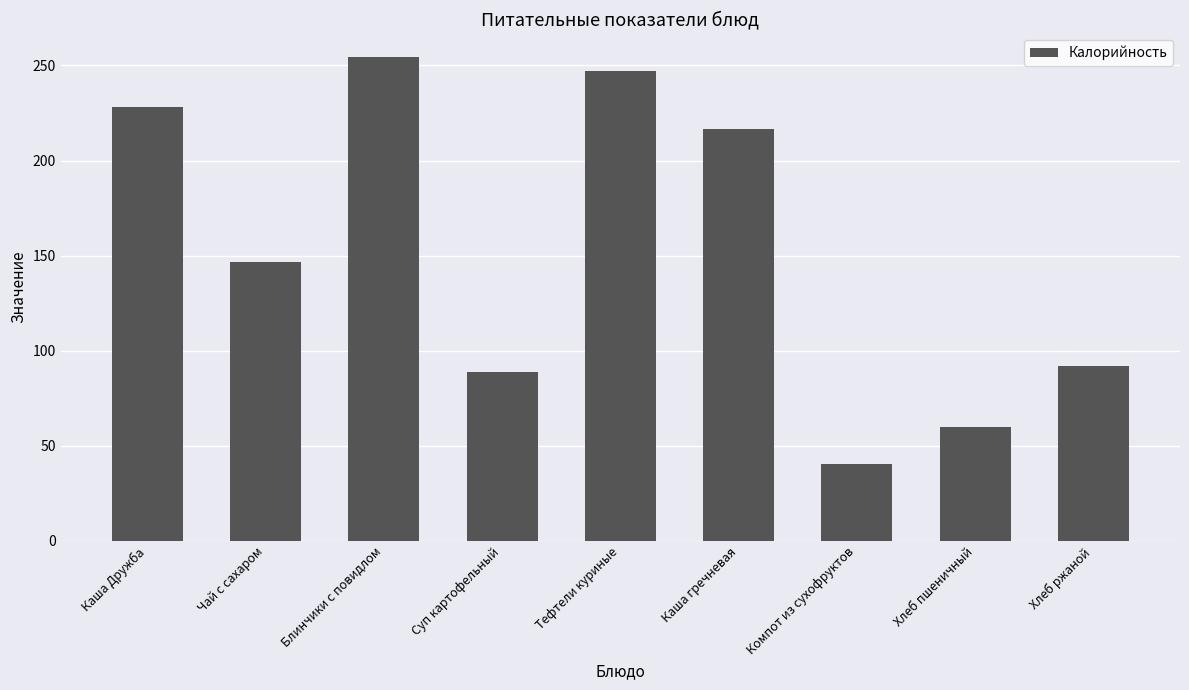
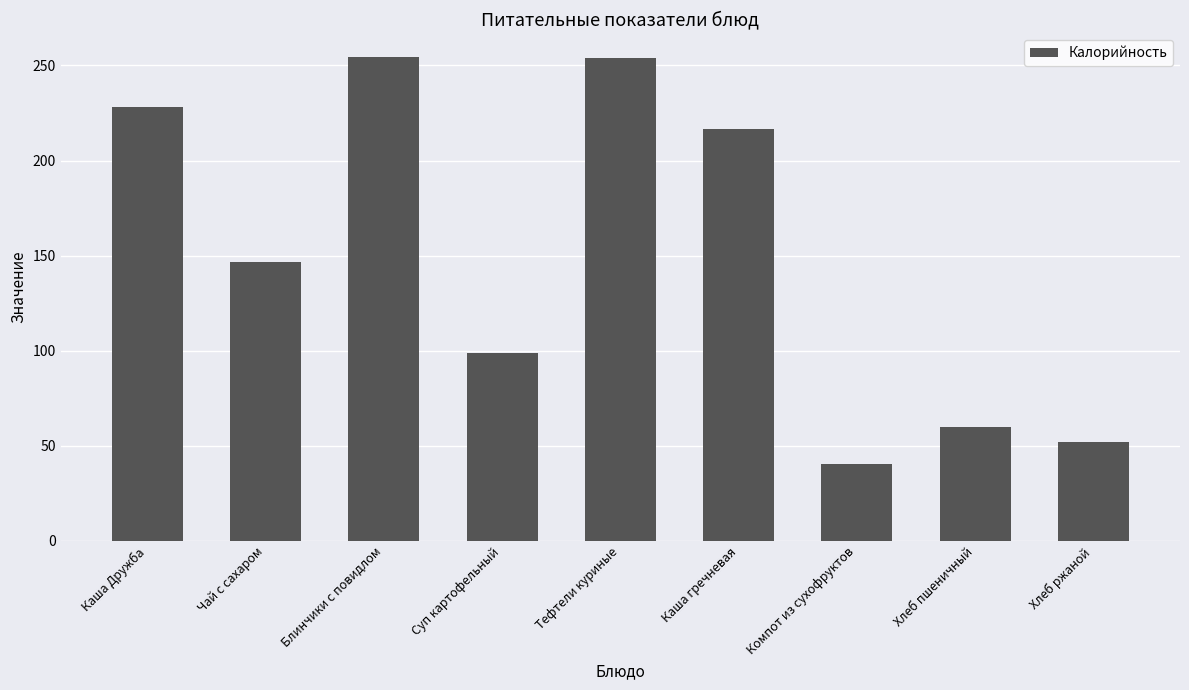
Суп картофельный: 89 -> 99
Тефтели куриные: 247 -> 254
Хлеб ржаной: 92 -> 52
